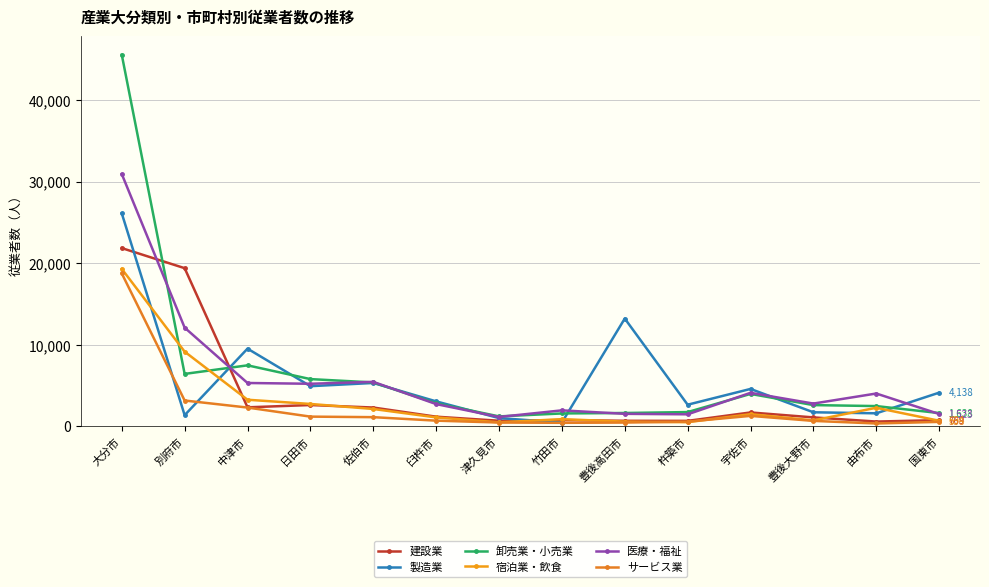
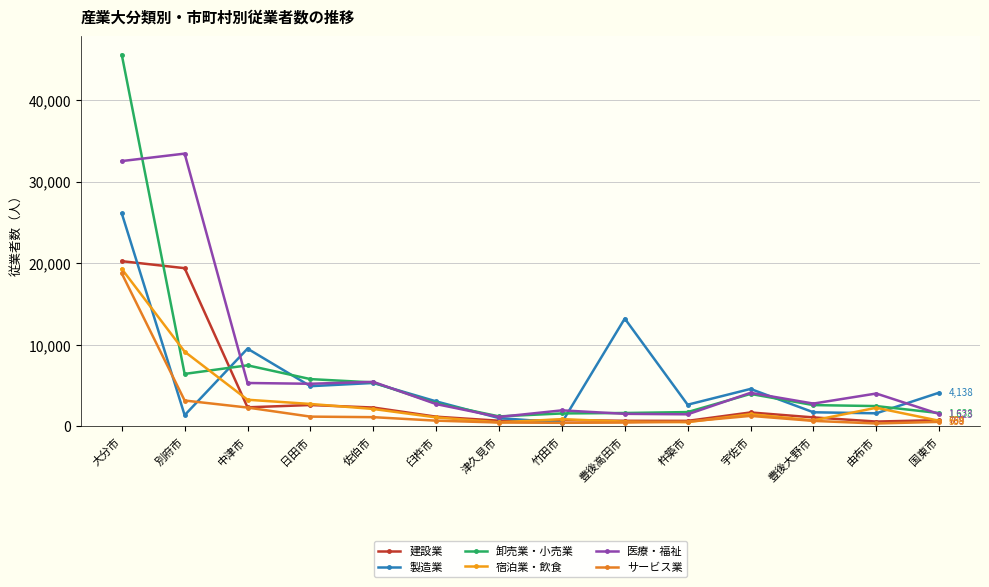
建設業, 大分市: 22,000 -> 20,000
医療・福祉, 大分市: 31,000 -> 33,000
医療・福祉, 別府市: 12,000 -> 33,000
